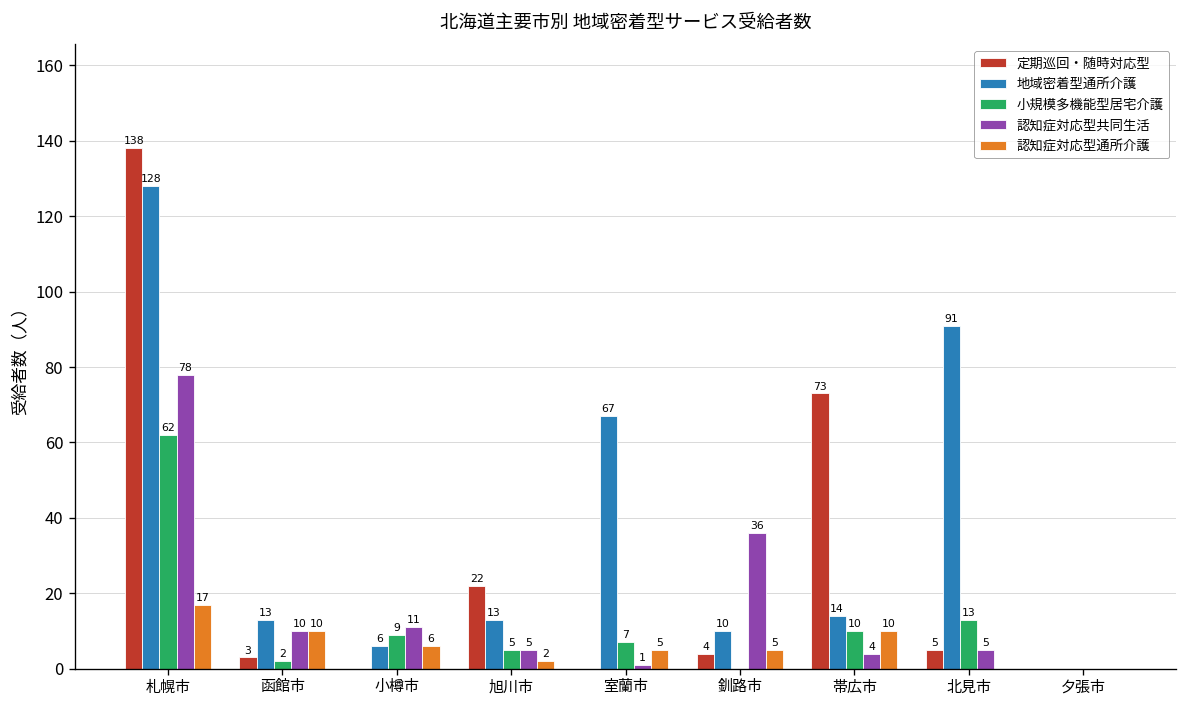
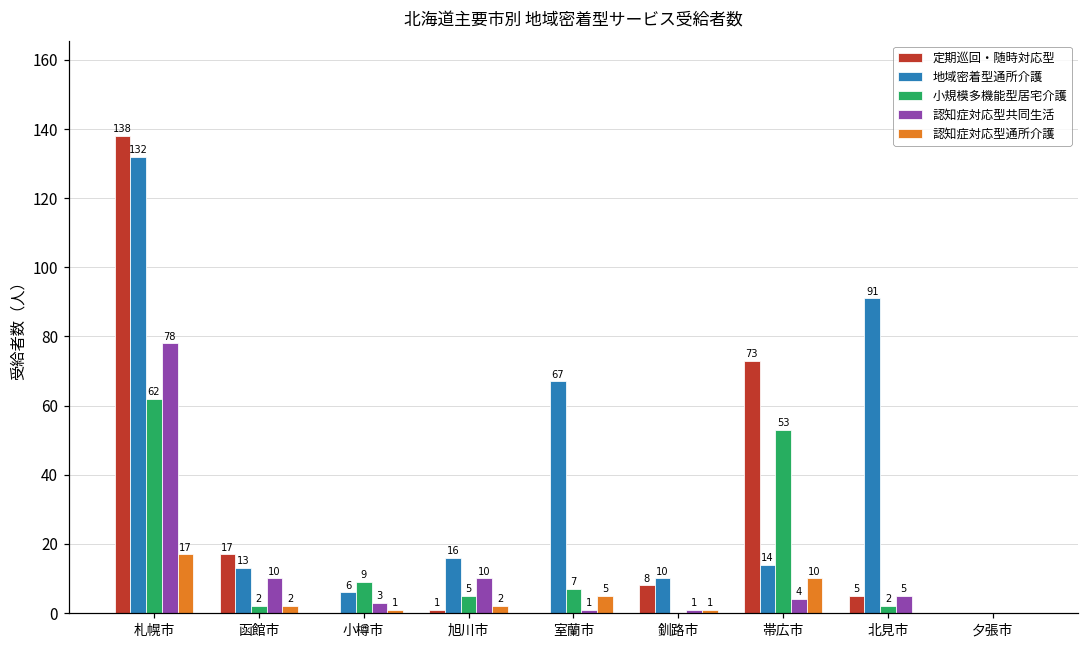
地域密着型通所介護, 札幌市: 128 -> 132
定期巡回・随時対応型, 函館市: 3 -> 17
認知症対応型通所介護, 函館市: 10 -> 2
認知症対応型共同生活, 小樽市: 11 -> 3
認知症対応型通所介護, 小樽市: 6 -> 1
定期巡回・随時対応型, 旭川市: 22 -> 1
地域密着型通所介護, 旭川市: 13 -> 16
認知症対応型共同生活, 旭川市: 5 -> 10
定期巡回・随時対応型, 釧路市: 4 -> 8
認知症対応型共同生活, 釧路市: 36 -> 1
認知症対応型通所介護, 釧路市: 5 -> 1
小規模多機能型居宅介護, 帯広市: 10 -> 53
小規模多機能型居宅介護, 北見市: 13 -> 2
